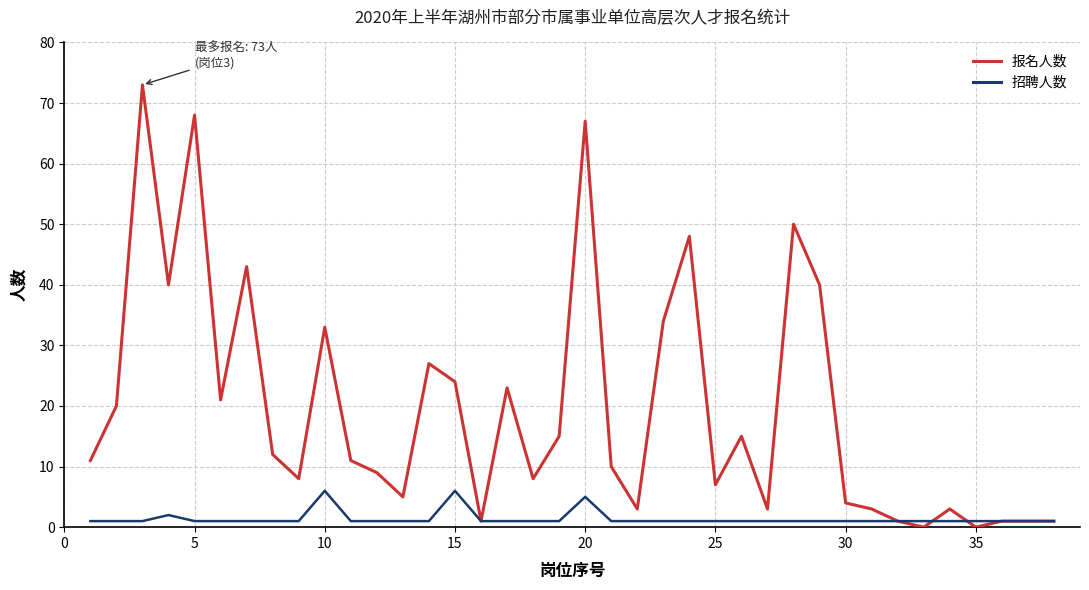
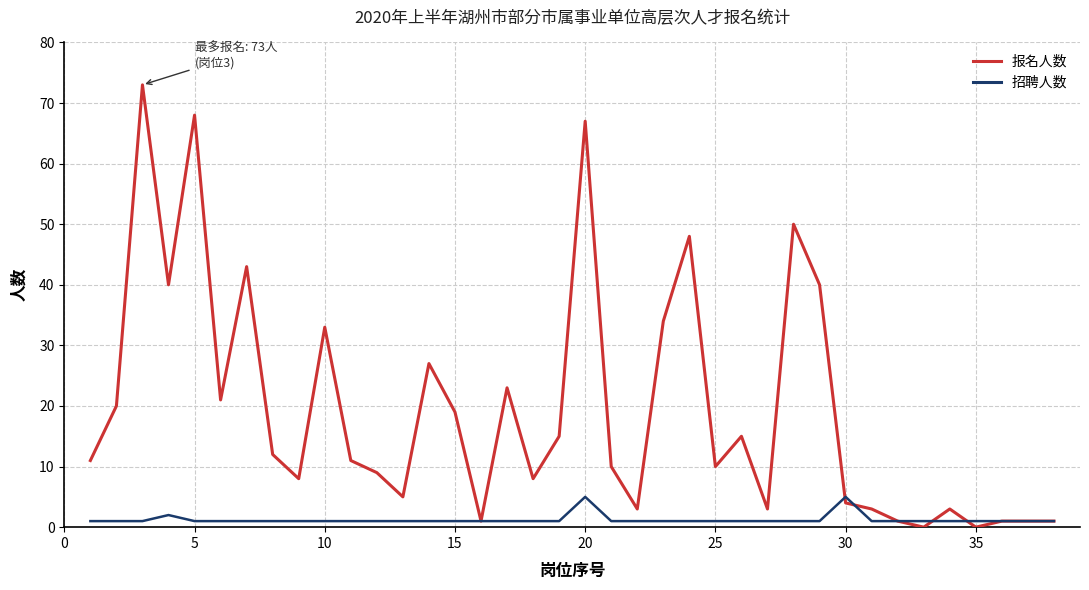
招聘人数, 10: 6 -> 1
报名人数, 15: 24 -> 19
招聘人数, 15: 6 -> 1
报名人数, 25: 7 -> 10
招聘人数, 30: 1 -> 5
